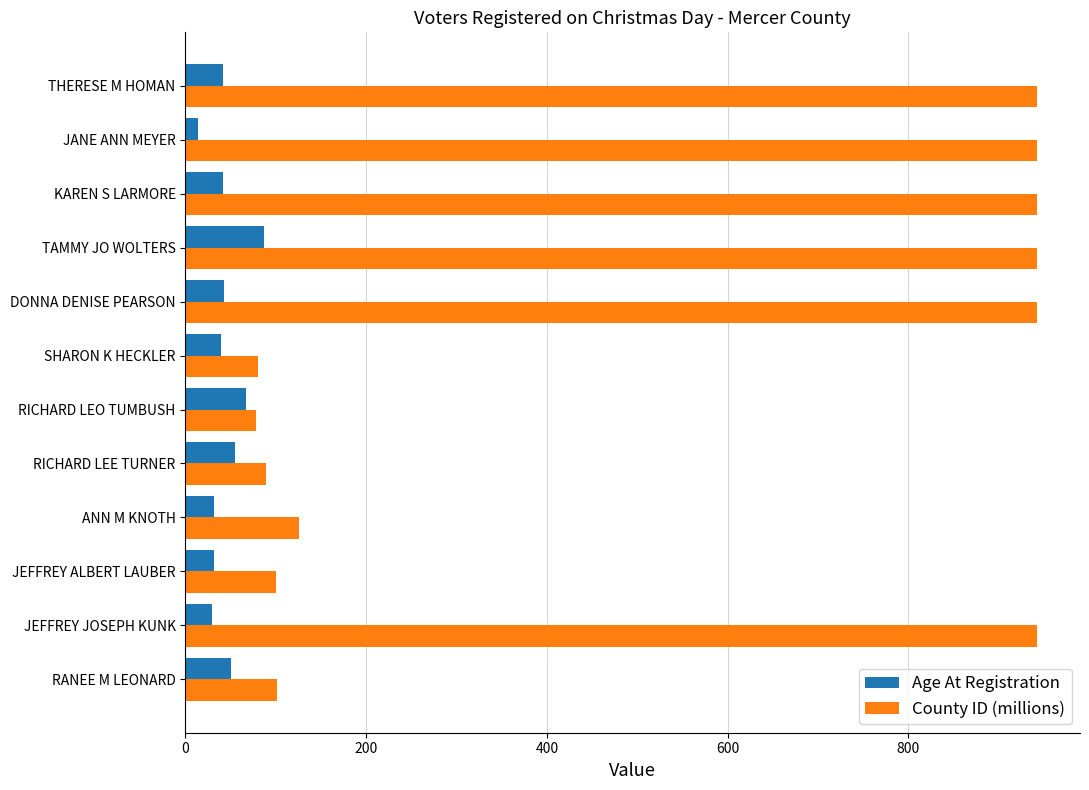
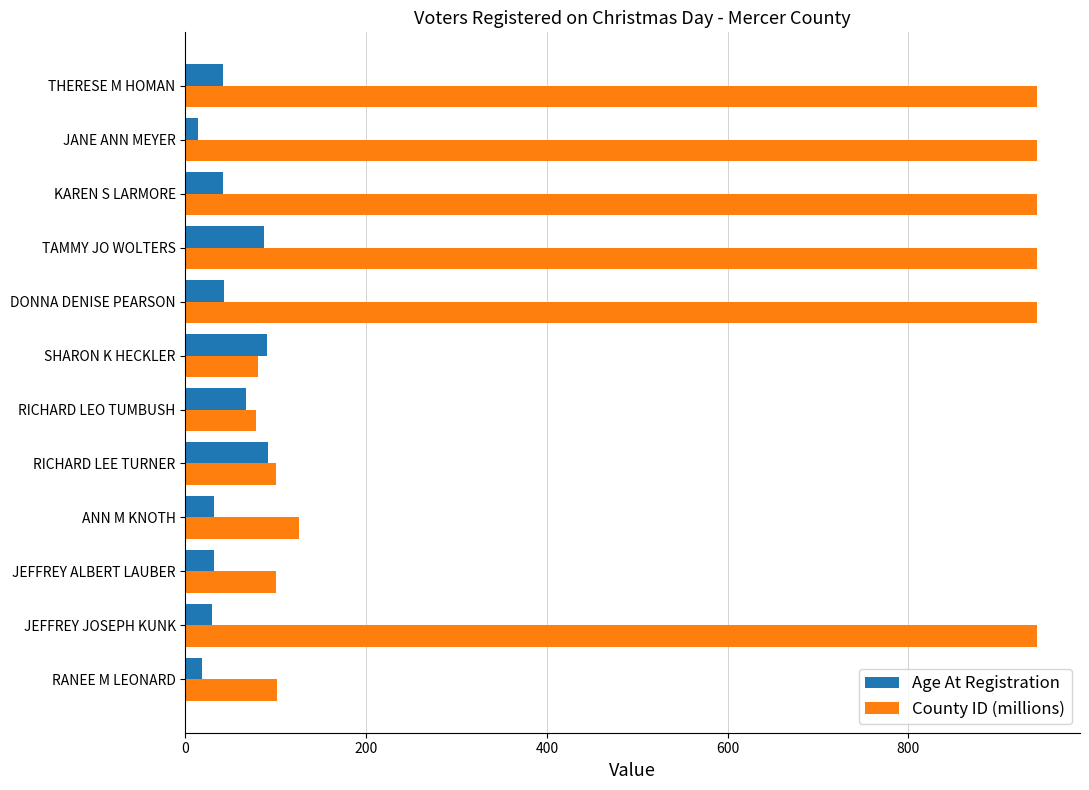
Age At Registration, SHARON K HECKLER: 40 -> 90
Age At Registration, RICHARD LEE TURNER: 60 -> 90
County ID (millions), RICHARD LEE TURNER: 90 -> 100
Age At Registration, RANEE M LEONARD: 50 -> 20
